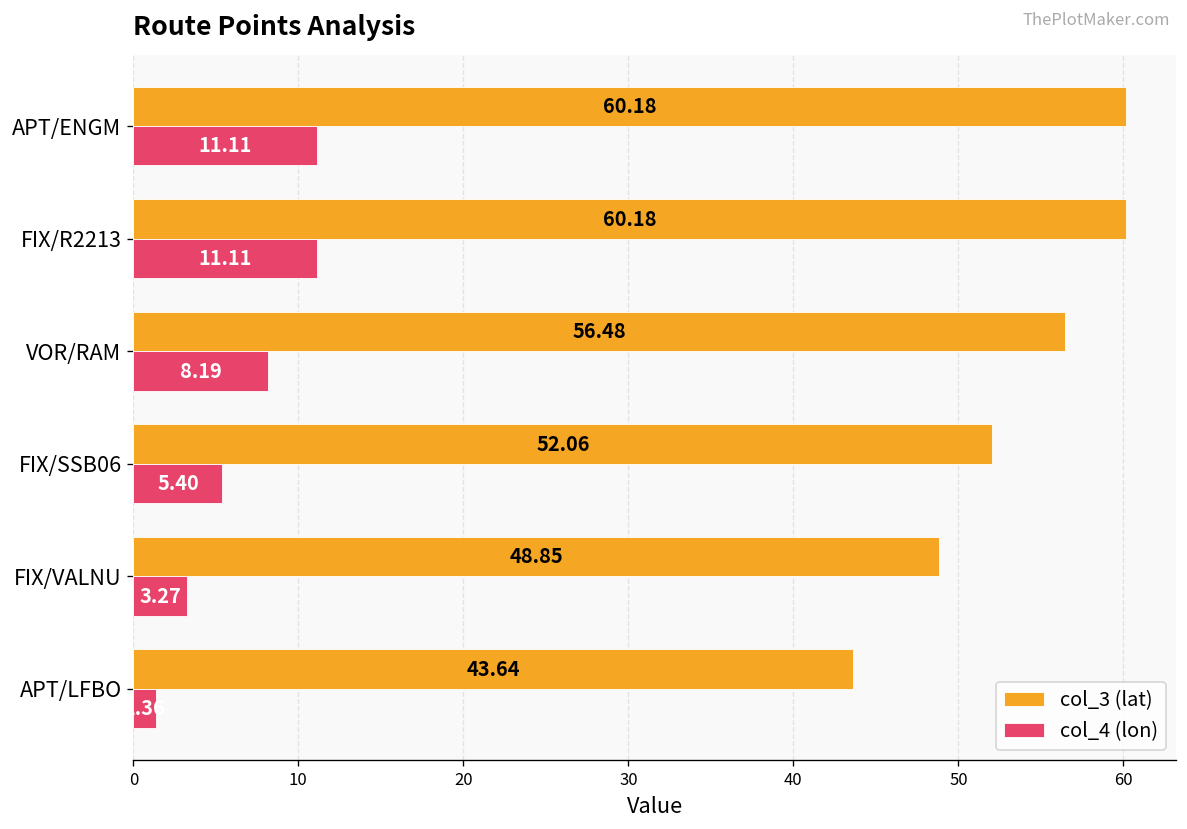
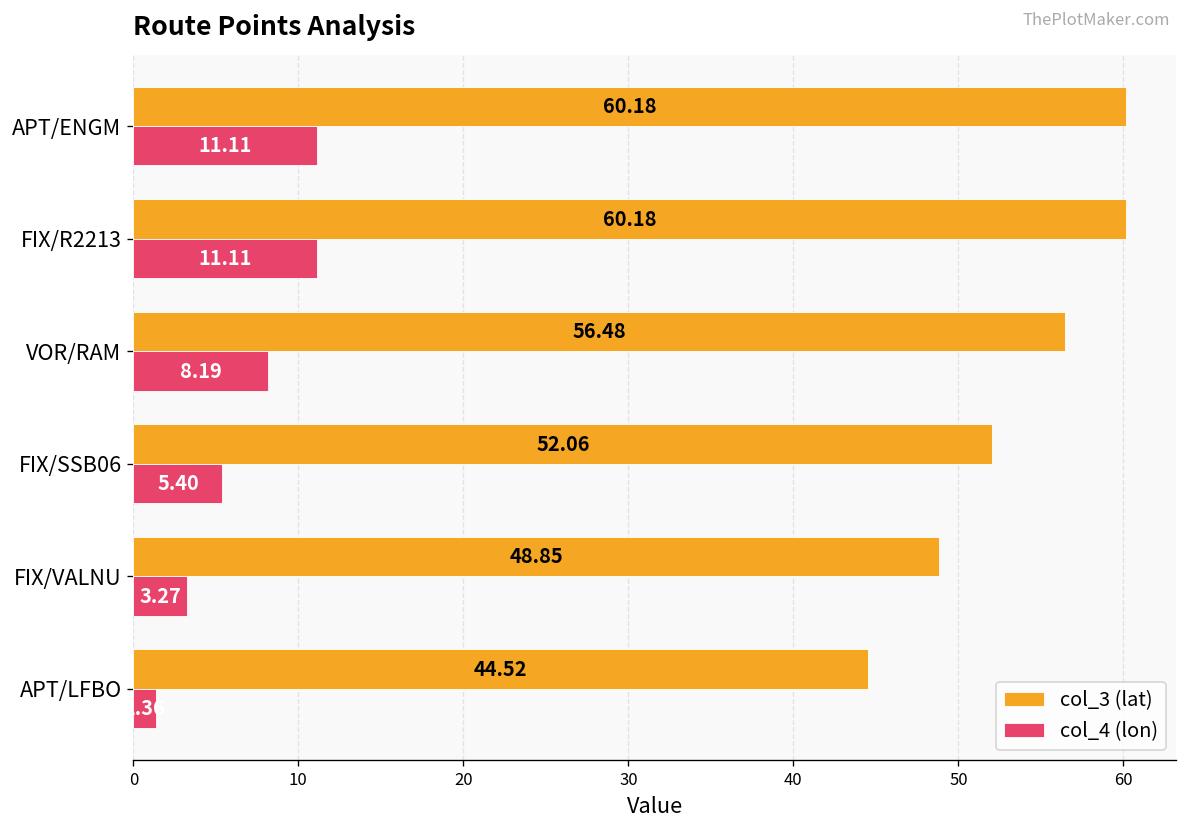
col_3 (lat), APT/LFBO: 43.64 -> 44.52
